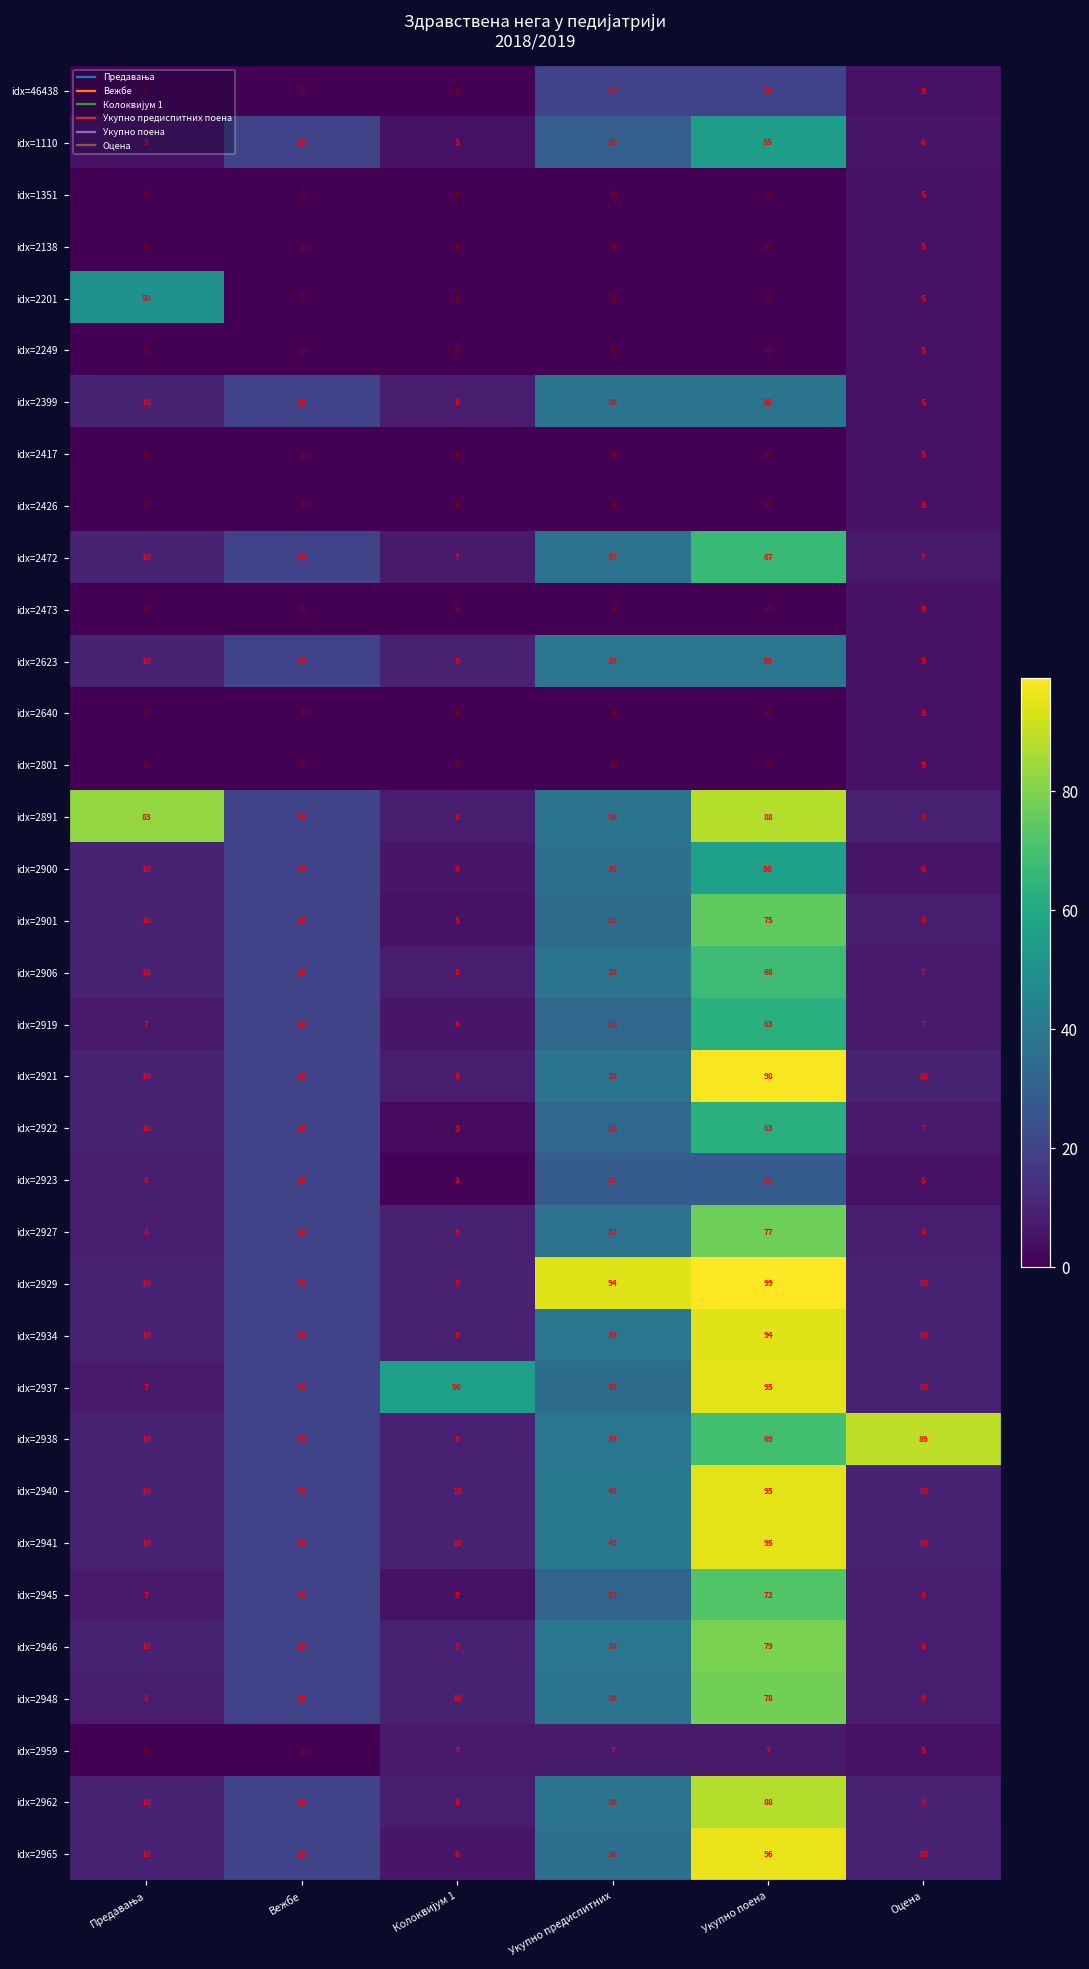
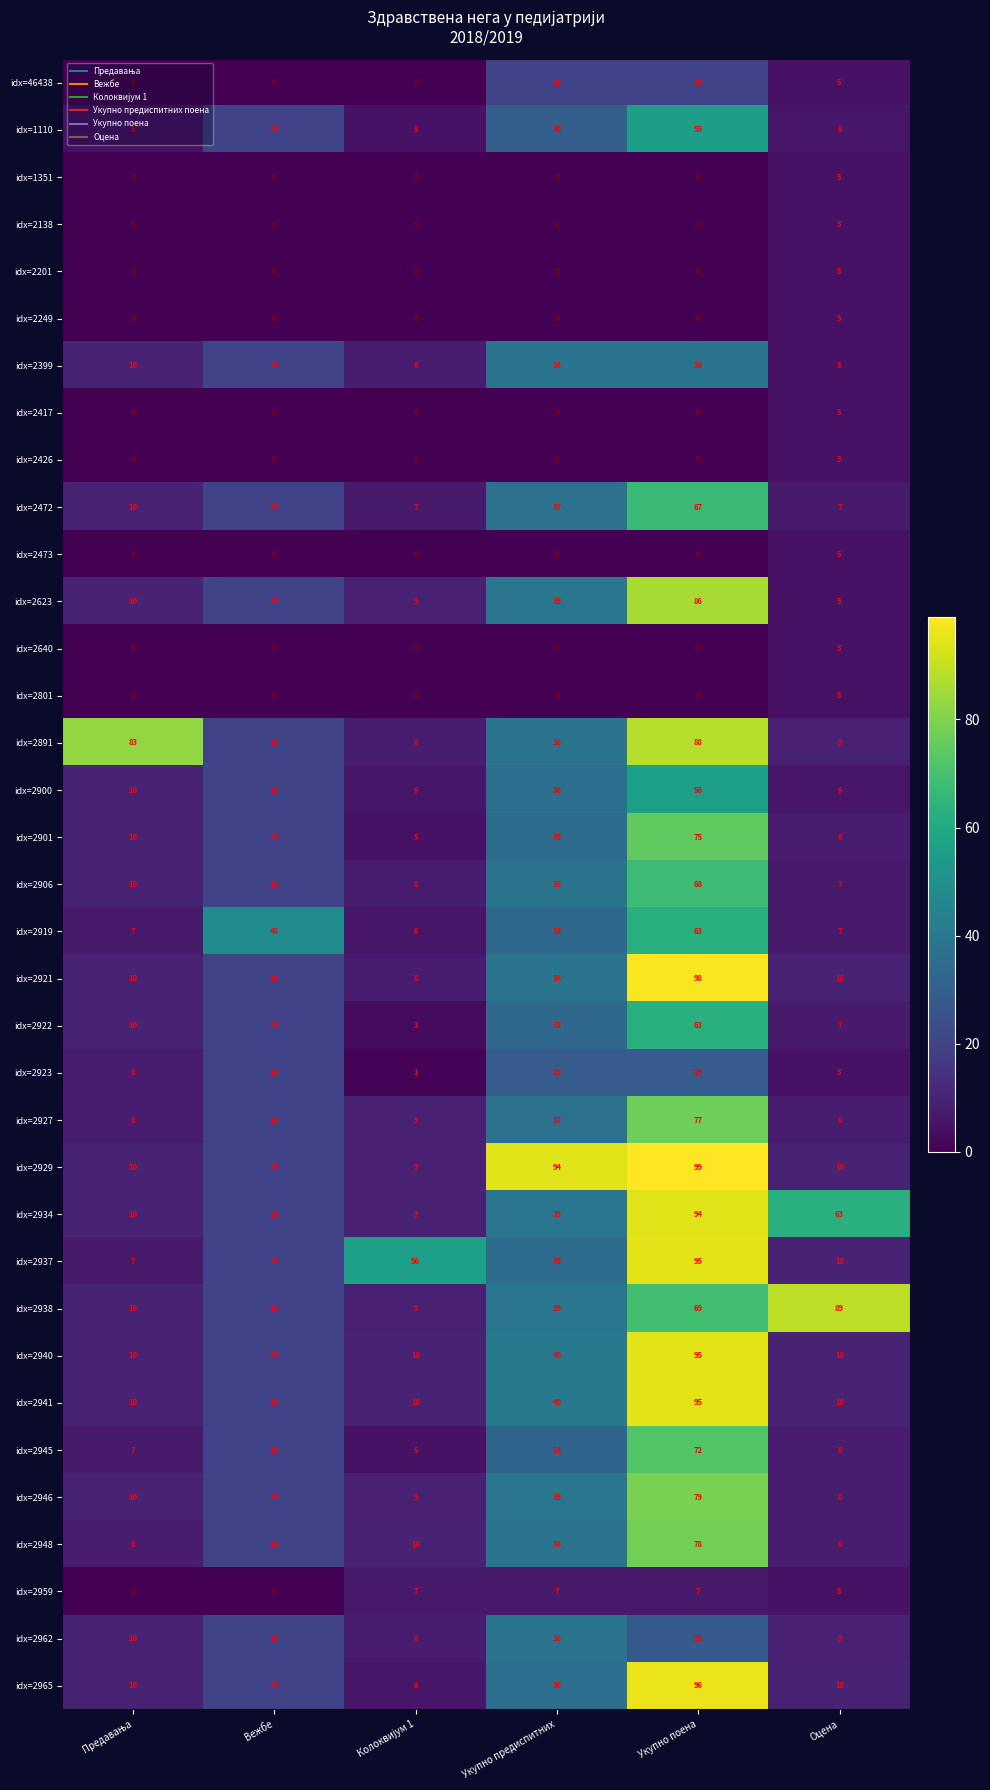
idx=2201, Предавања: 50 -> 0
idx=2623, Укупно поена: 39 -> 86
idx=2919, Вежбе: 20 -> 48
idx=2934, Оцена: 10 -> 63
idx=2962, Укупно поена: 88 -> 28
